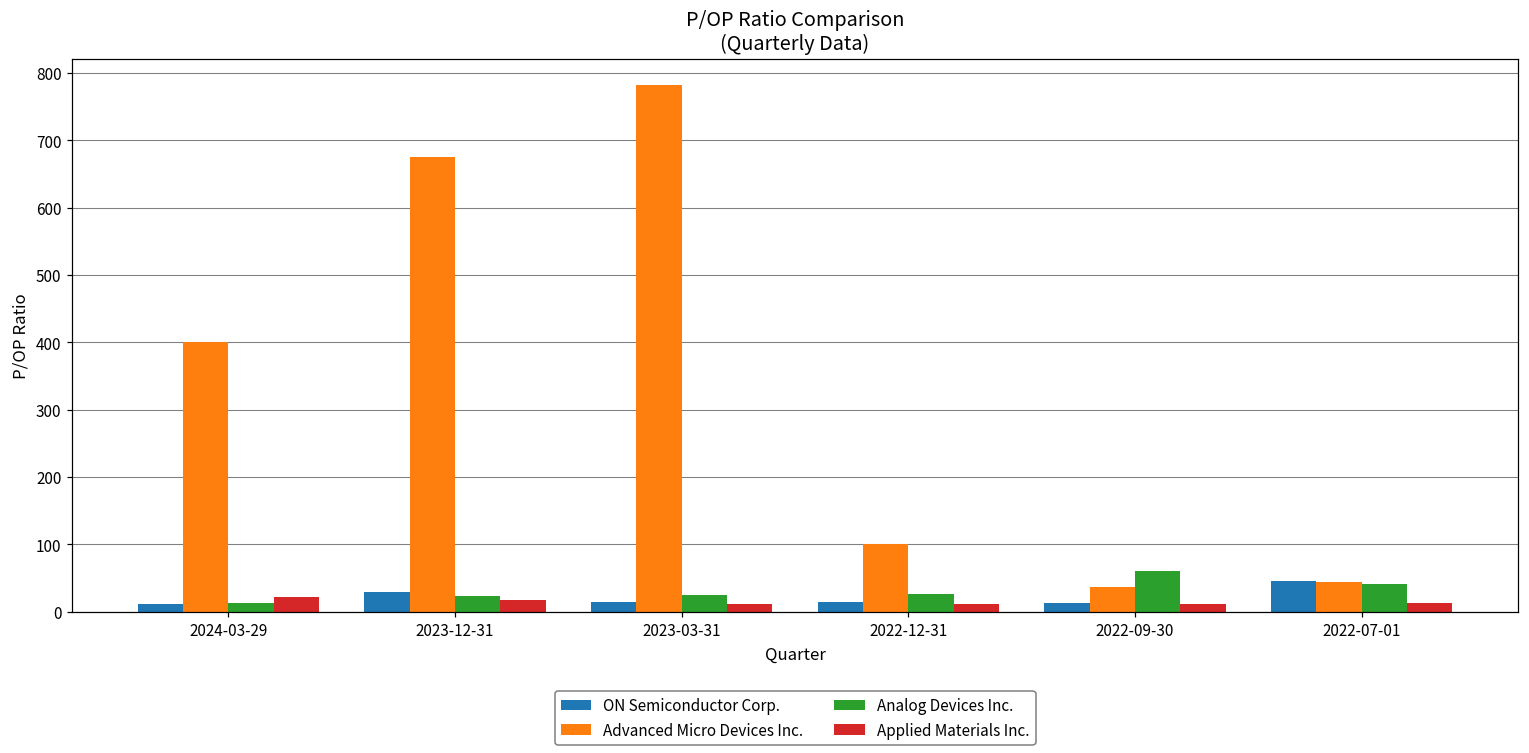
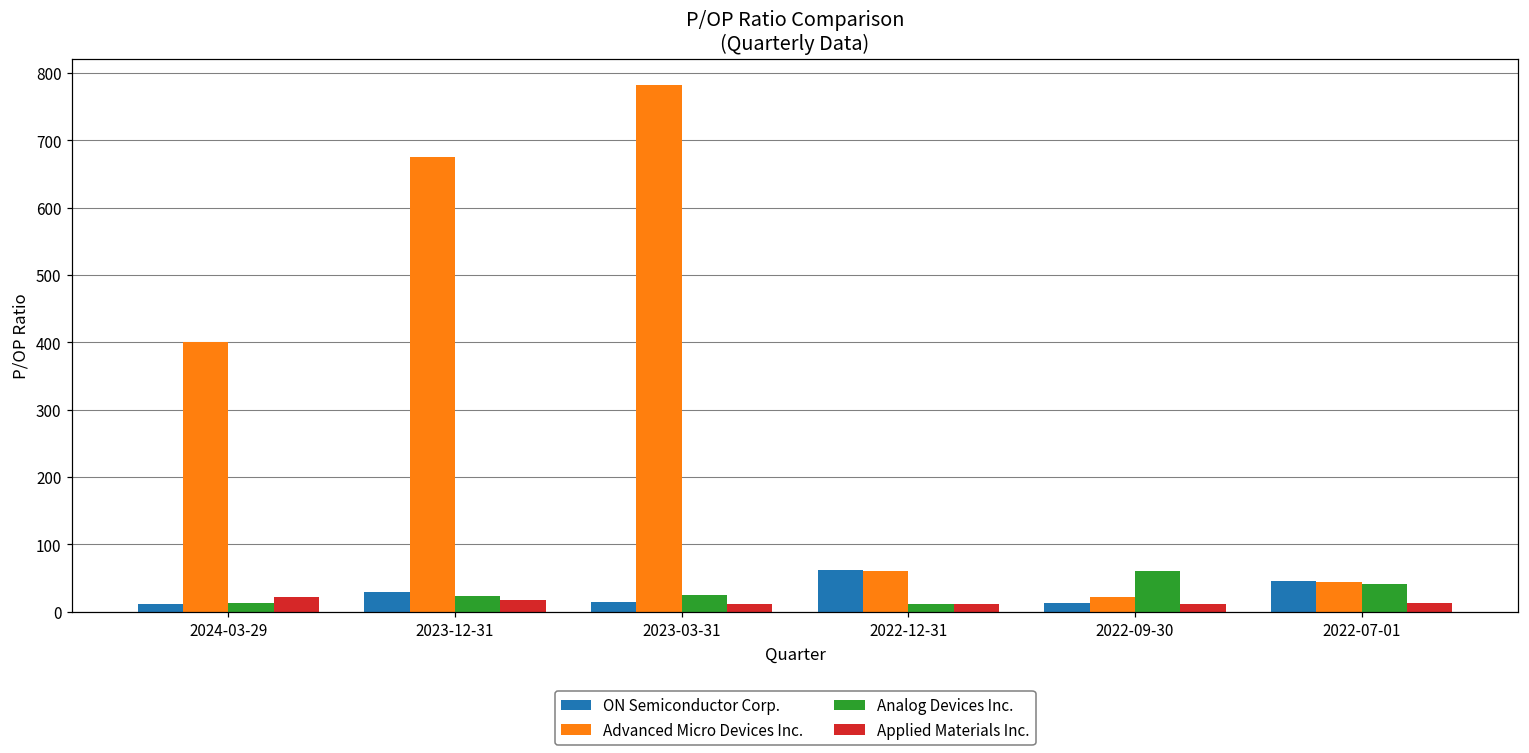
ON Semiconductor Corp., 2022-12-31: 10 -> 60
Advanced Micro Devices Inc., 2022-12-31: 100 -> 60
Analog Devices Inc., 2022-12-31: 30 -> 10
Advanced Micro Devices Inc., 2022-09-30: 40 -> 20
